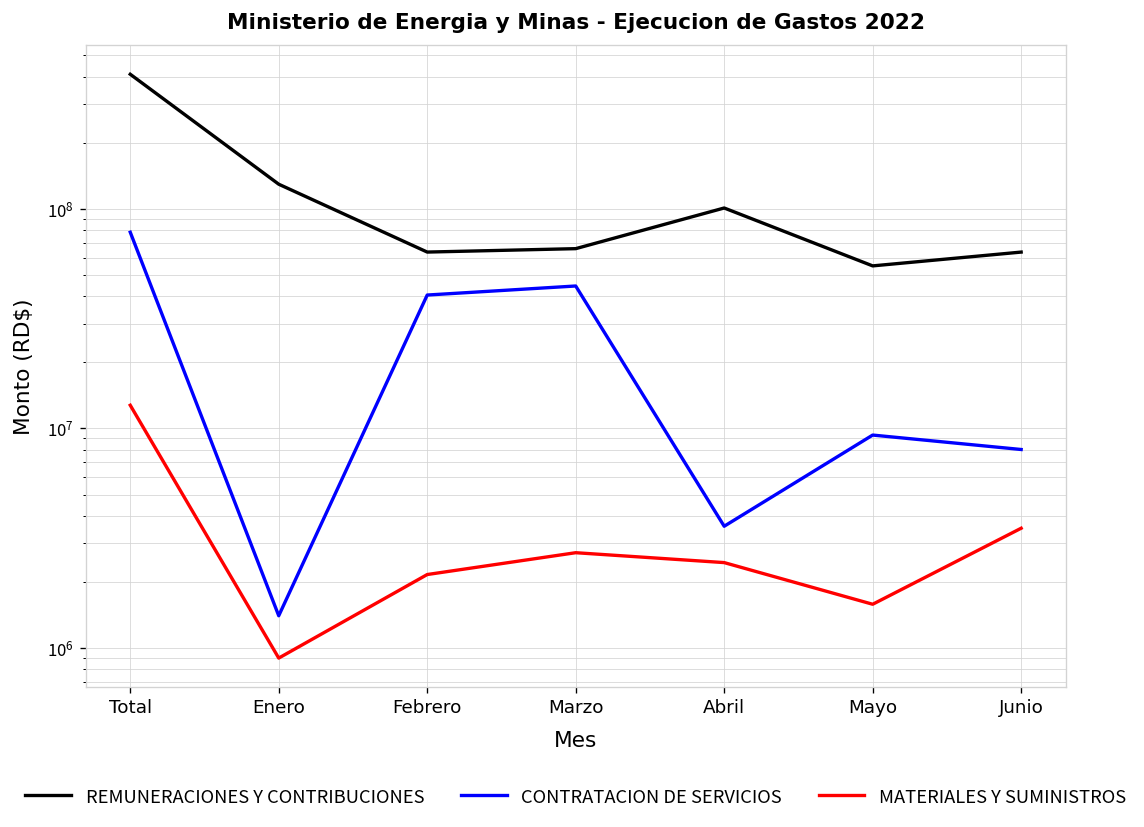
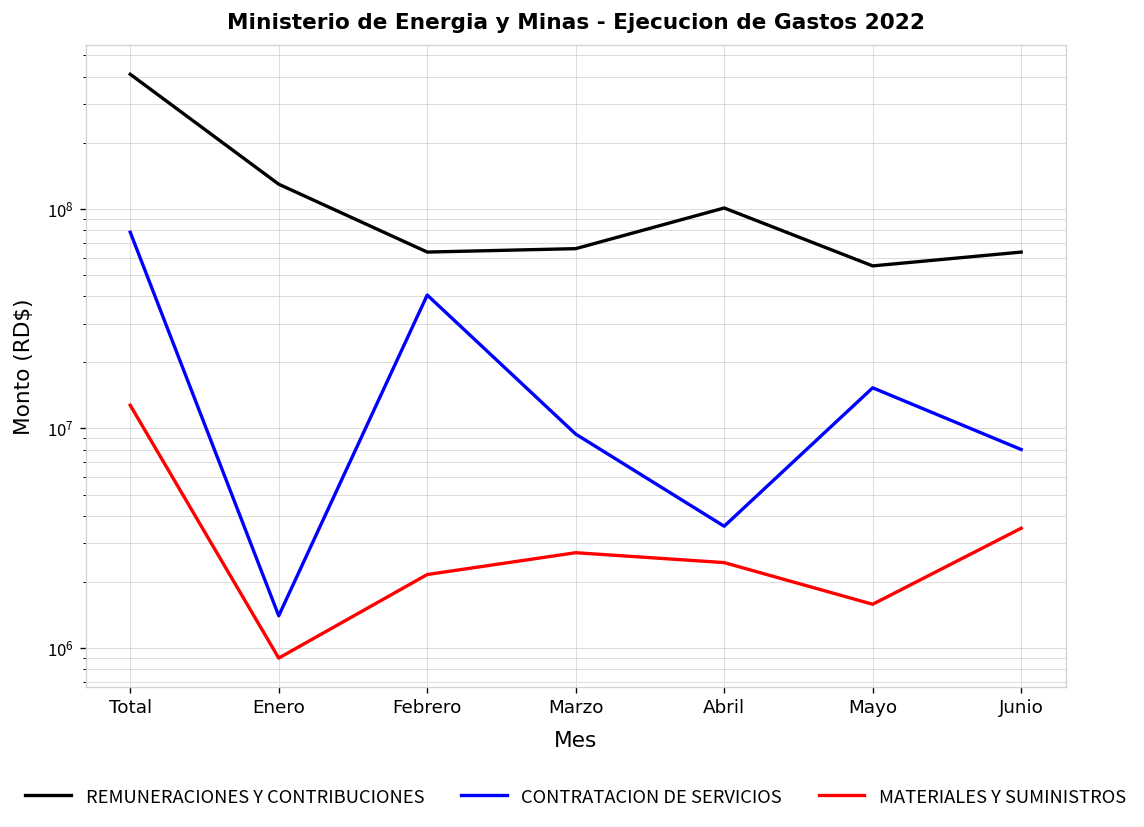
CONTRATACION DE SERVICIOS, Marzo: 45000000 -> 9000000
CONTRATACION DE SERVICIOS, Mayo: 9000000 -> 15000000
